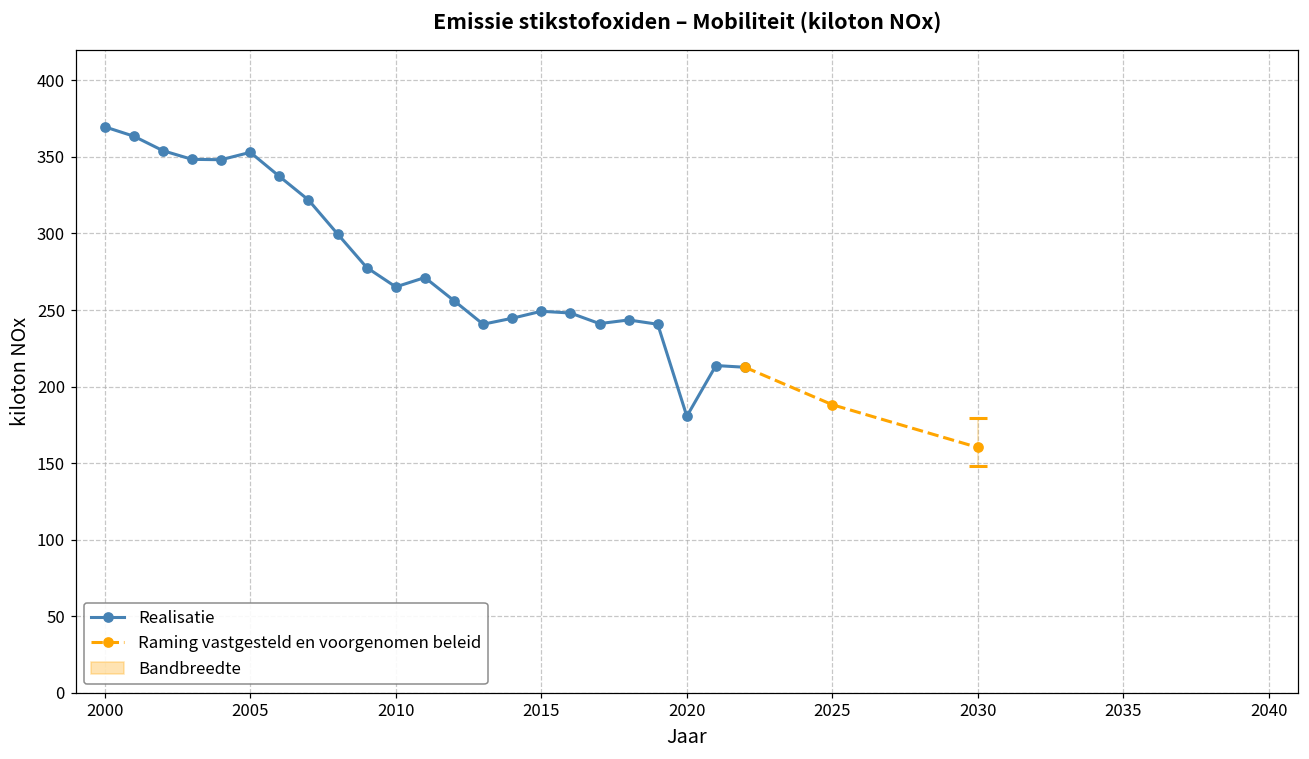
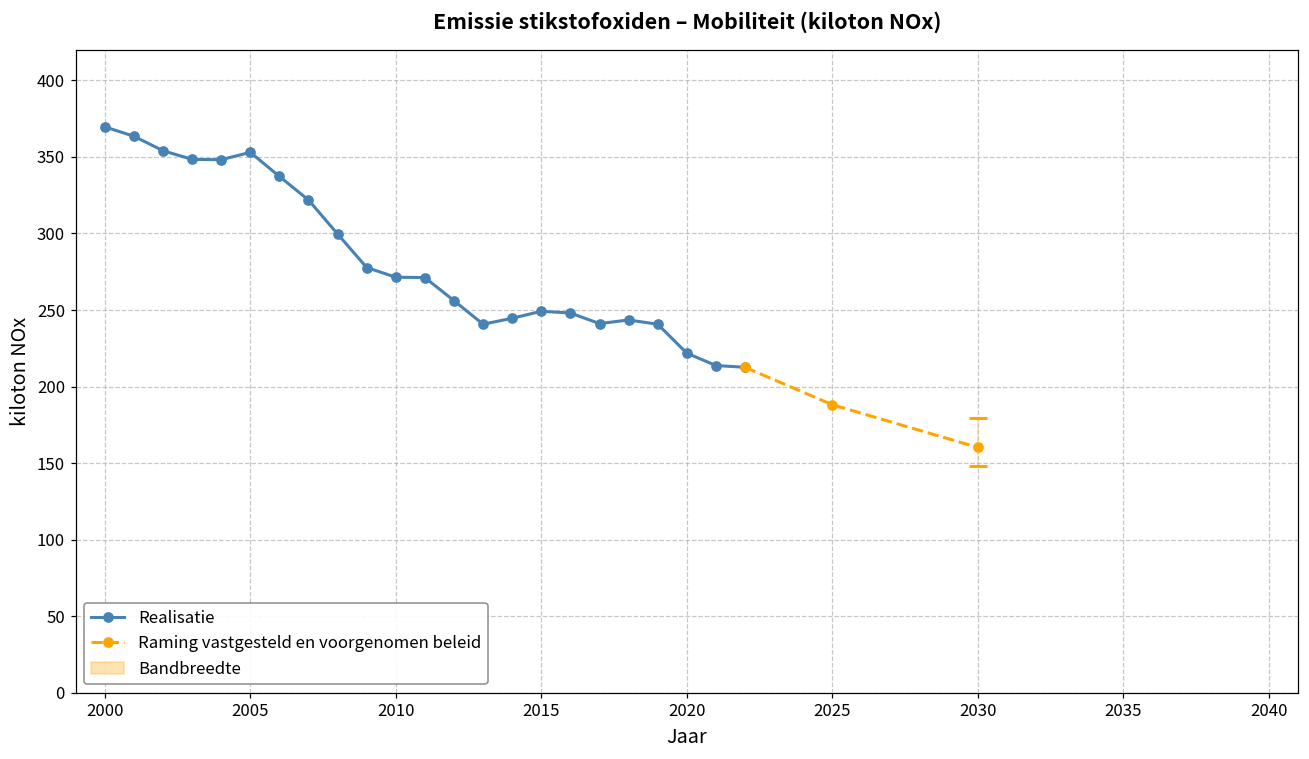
Realisatie, 2010: 265 -> 271
Realisatie, 2020: 181 -> 222
